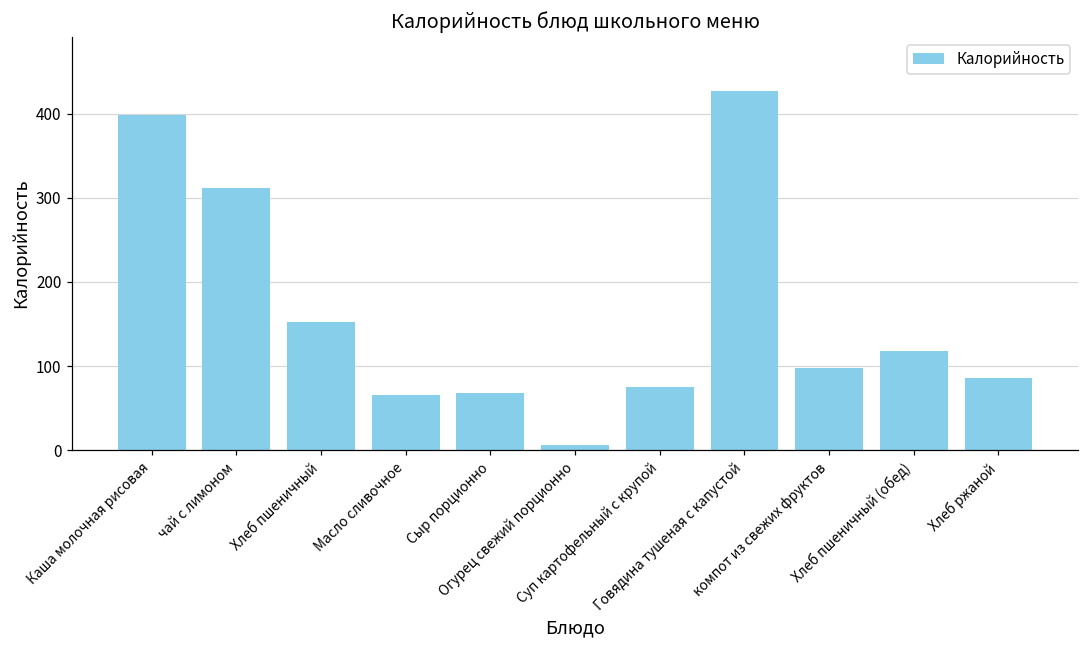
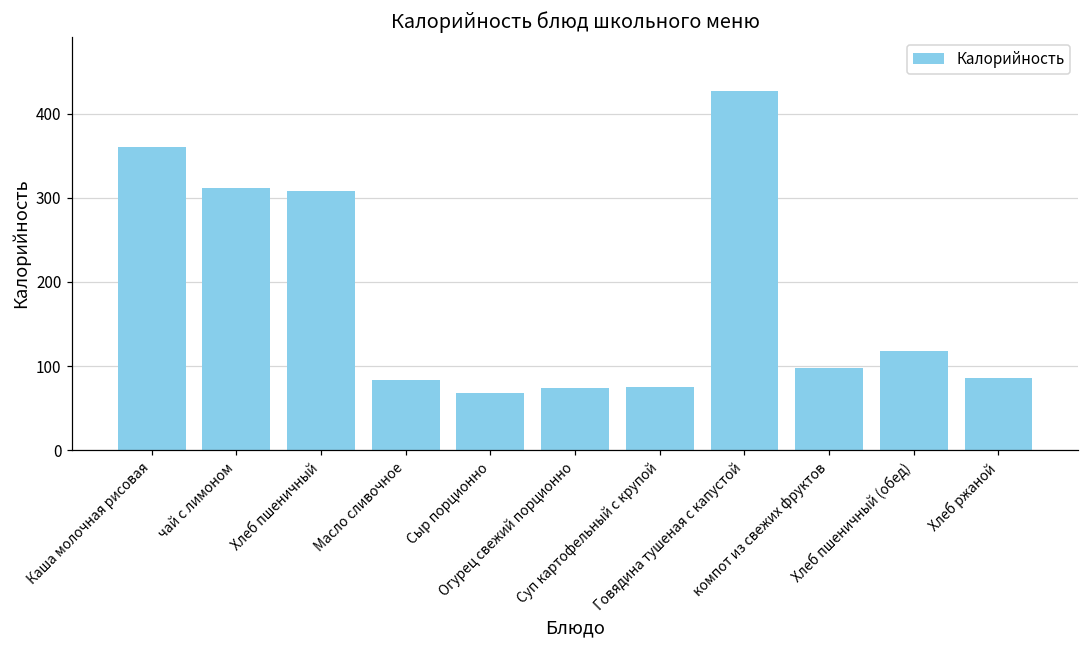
Каша молочная рисовая: 400 -> 360
Хлеб пшеничный: 150 -> 310
Масло сливочное: 70 -> 80
Огурец свежий порционно: 10 -> 70
